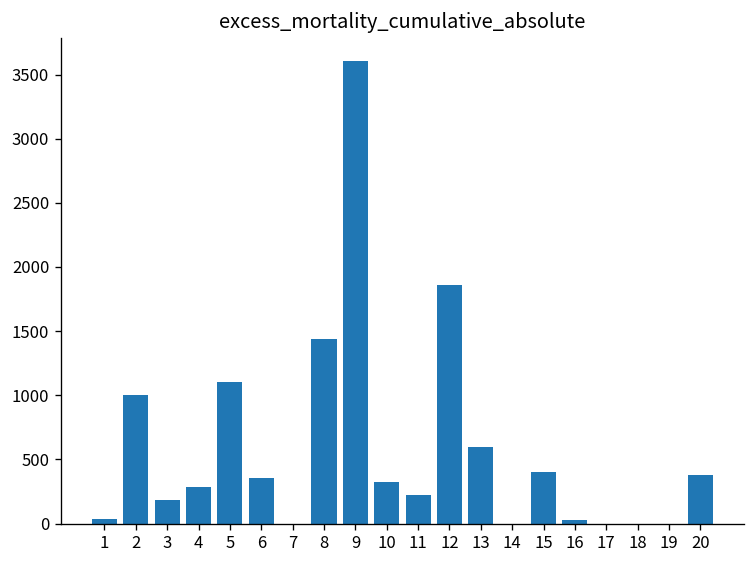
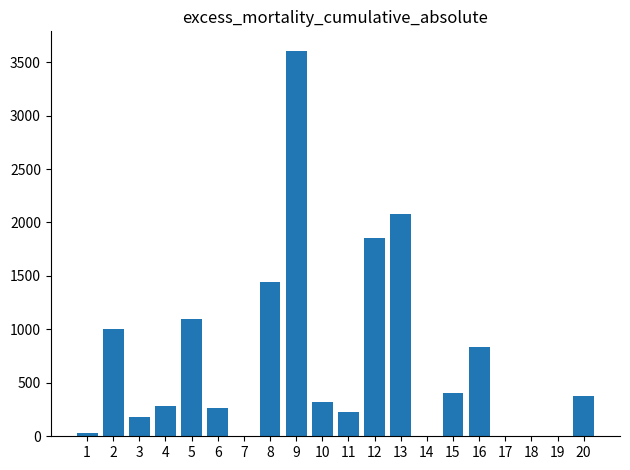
6: 360 -> 260
13: 600 -> 2080
16: 30 -> 830
